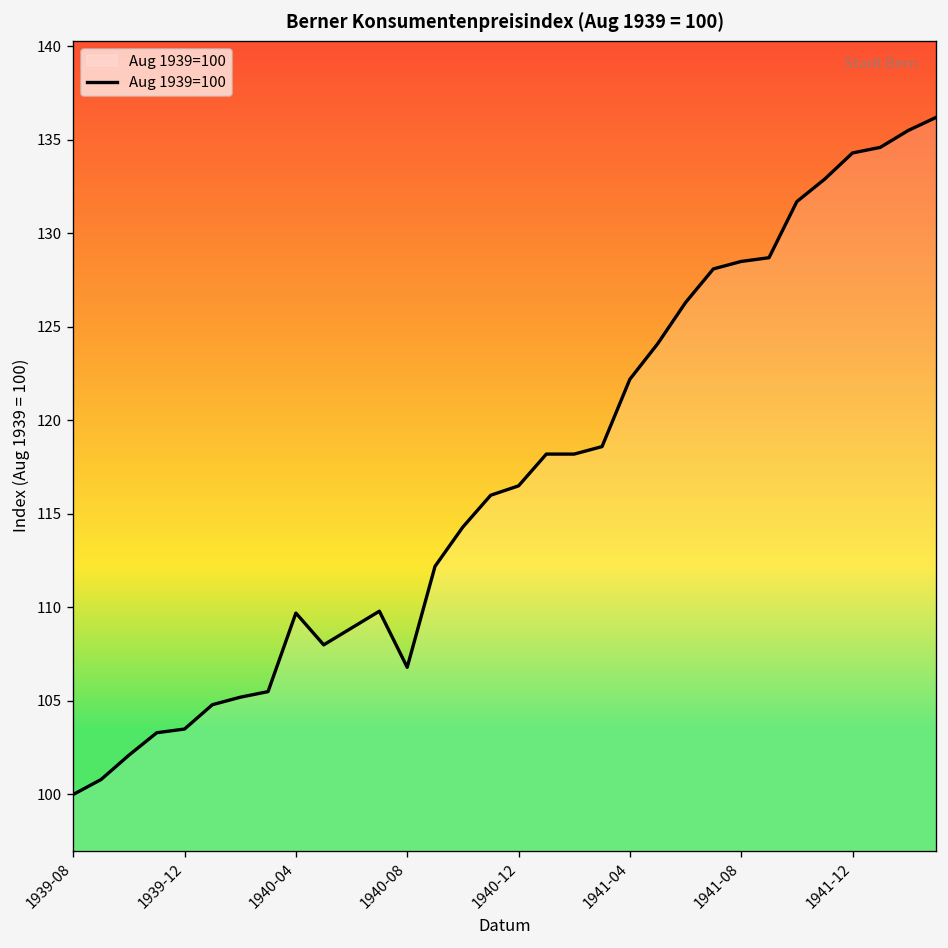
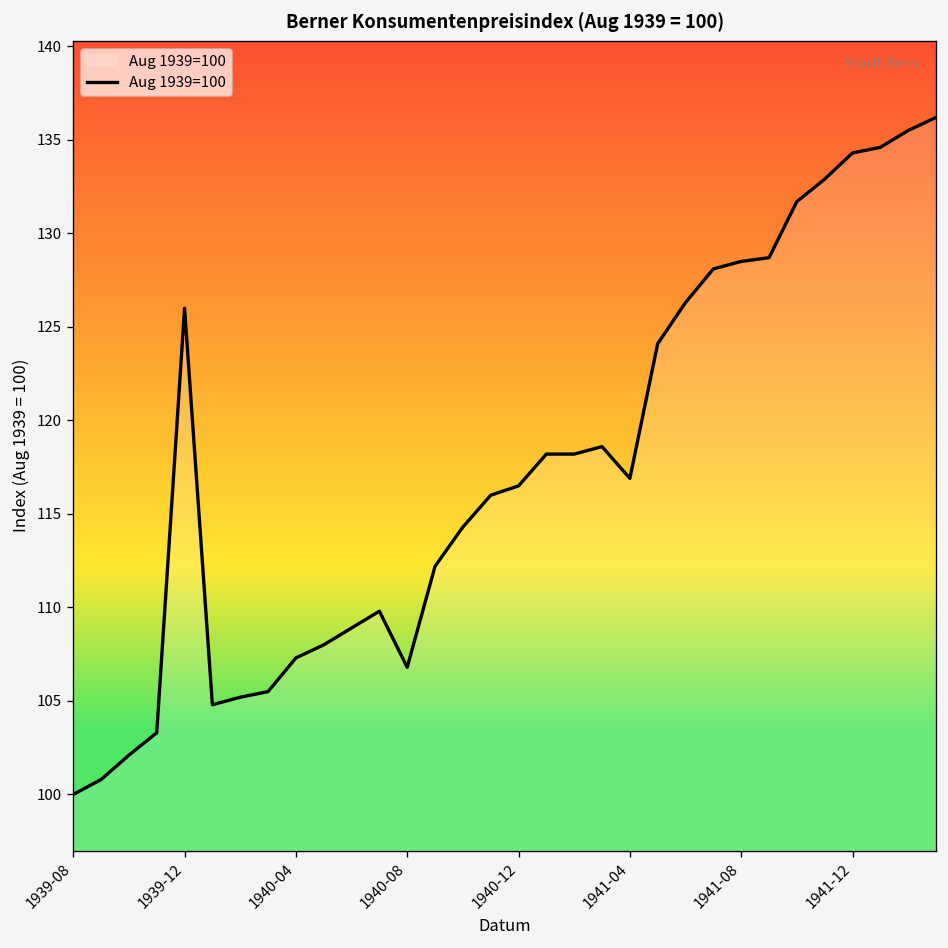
1939-12: 103.5 -> 126.0
1940-04: 109.7 -> 107.3
1941-04: 122.2 -> 116.9
